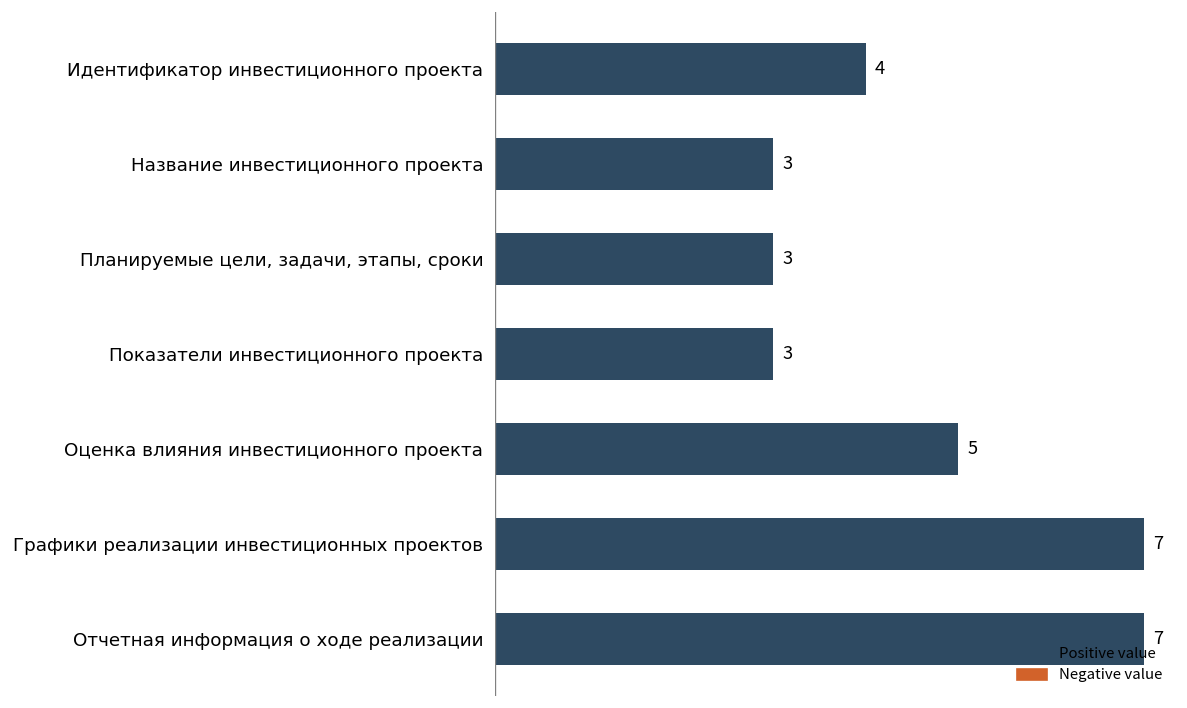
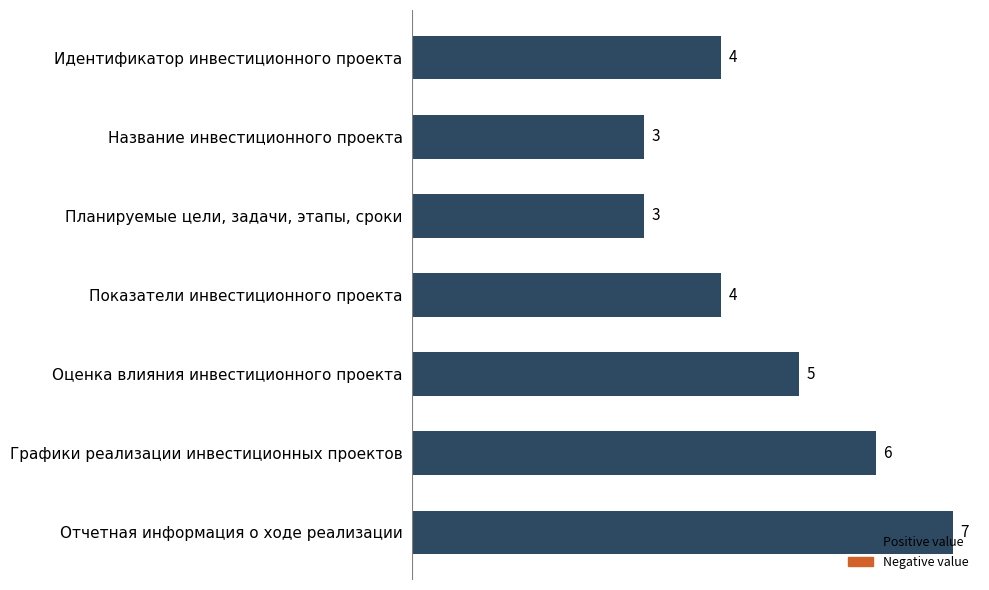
Показатели инвестиционного проекта: 3 -> 4
Графики реализации инвестиционных проектов: 7 -> 6
